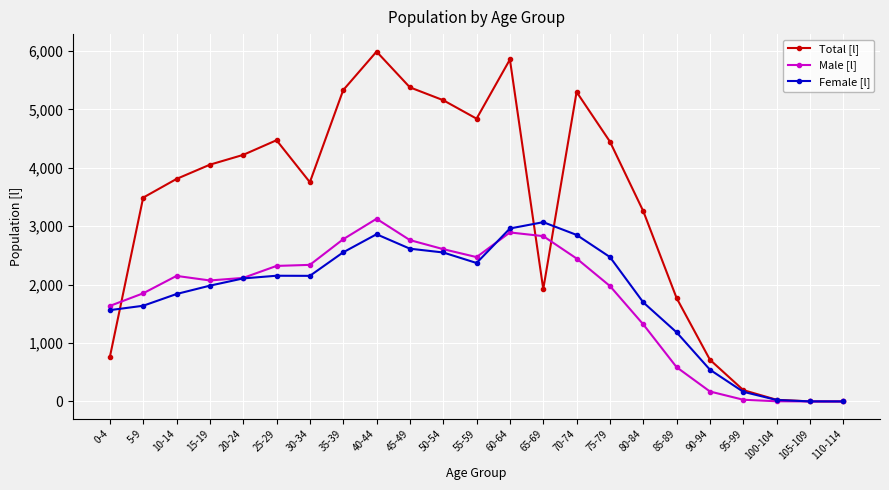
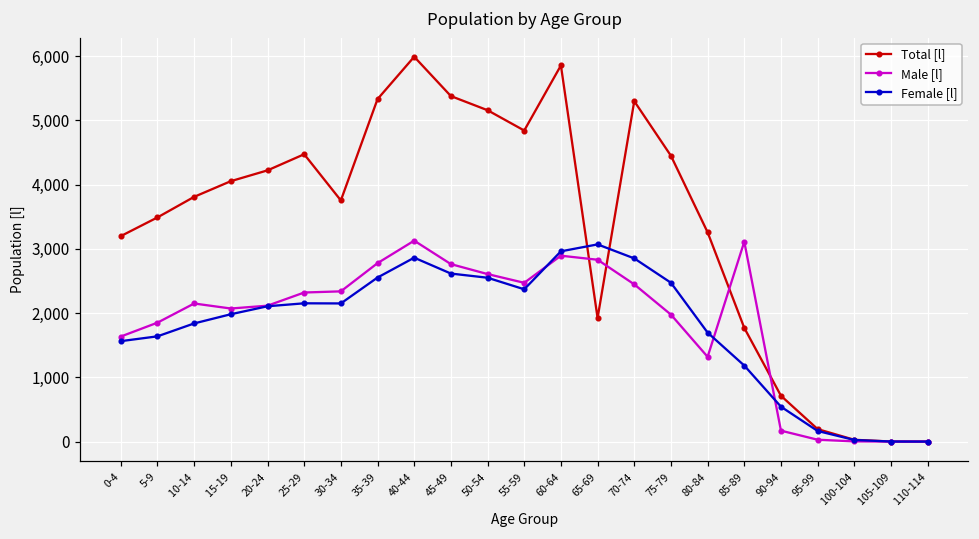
Total [l], 0-4: 800 -> 3,200
Male [l], 85-89: 600 -> 3,100
